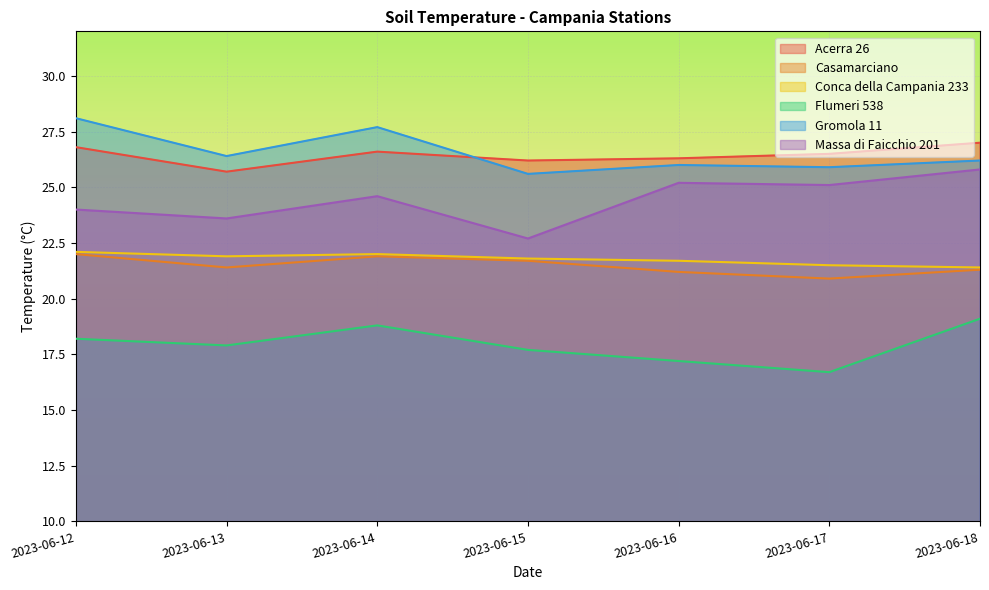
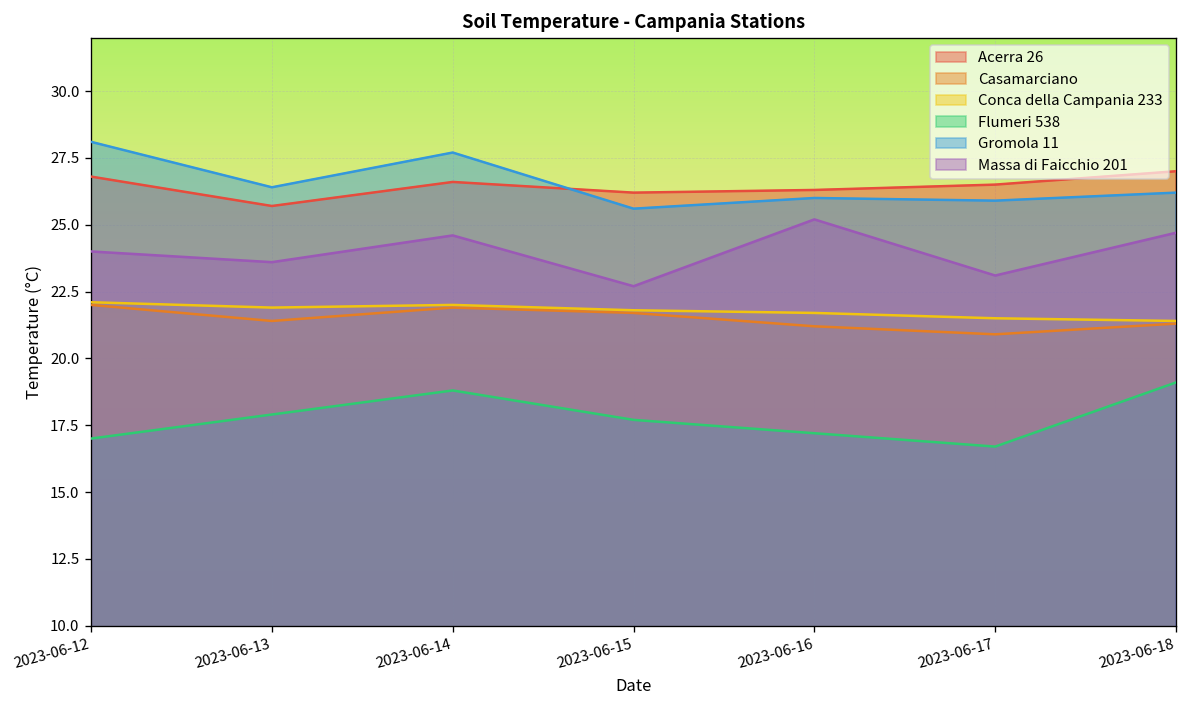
Flumeri 538, 2023-06-12: 18.2 -> 17.0
Massa di Faicchio 201, 2023-06-17: 25.1 -> 23.1
Massa di Faicchio 201, 2023-06-18: 25.8 -> 24.7
